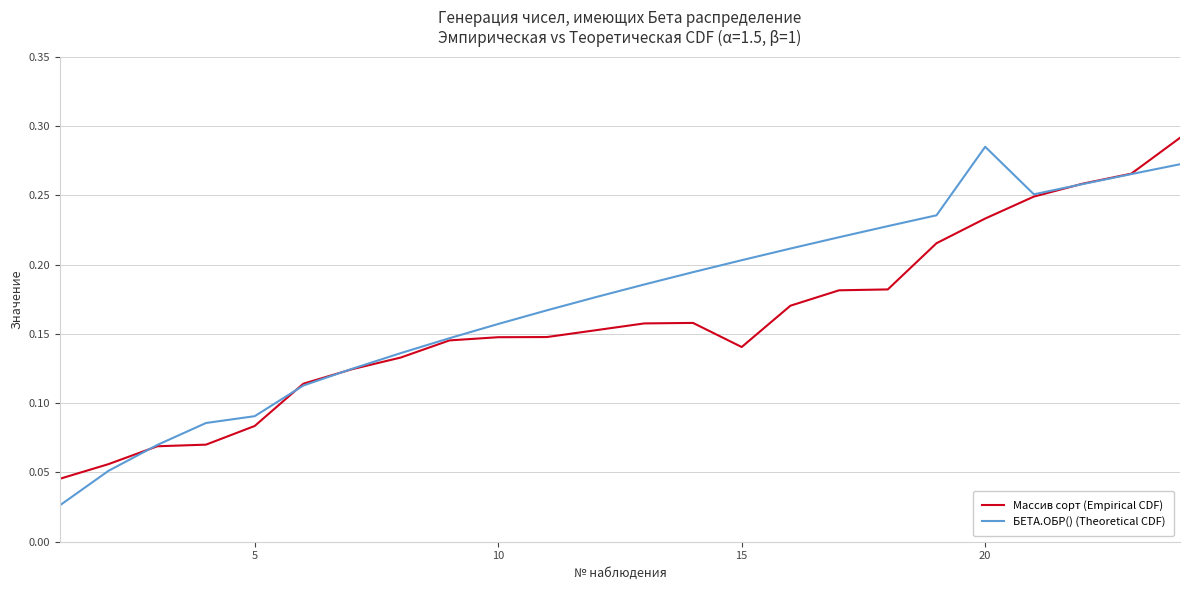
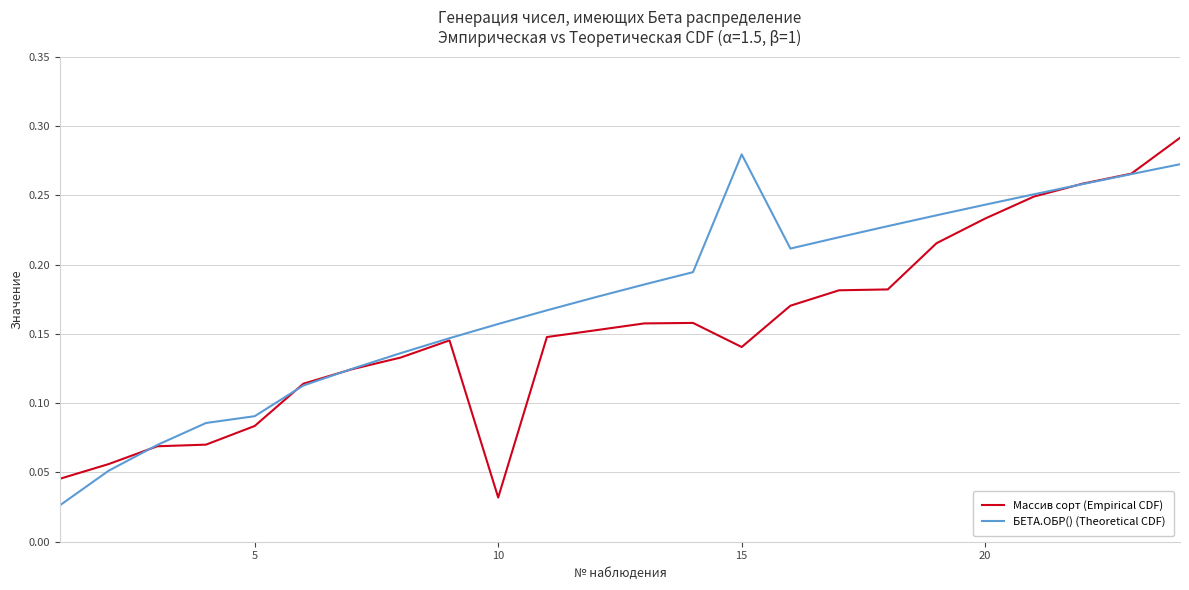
Массив сорт (Empirical CDF), 10: 0.148 -> 0.032
БЕТА.ОБР() (Theoretical CDF), 15: 0.203 -> 0.280
БЕТА.ОБР() (Theoretical CDF), 20: 0.285 -> 0.243
